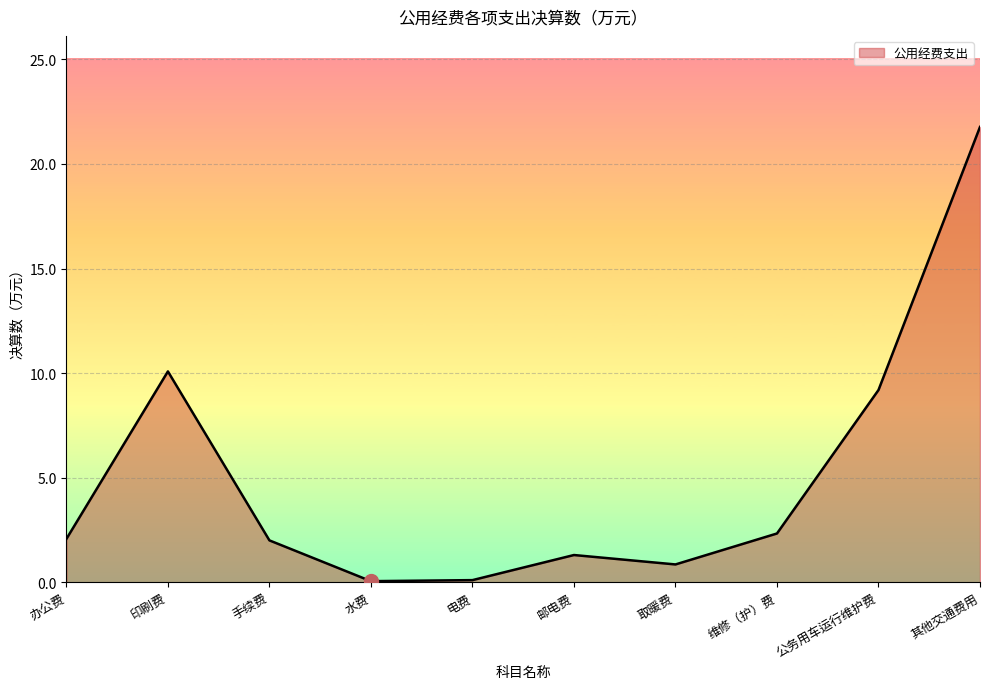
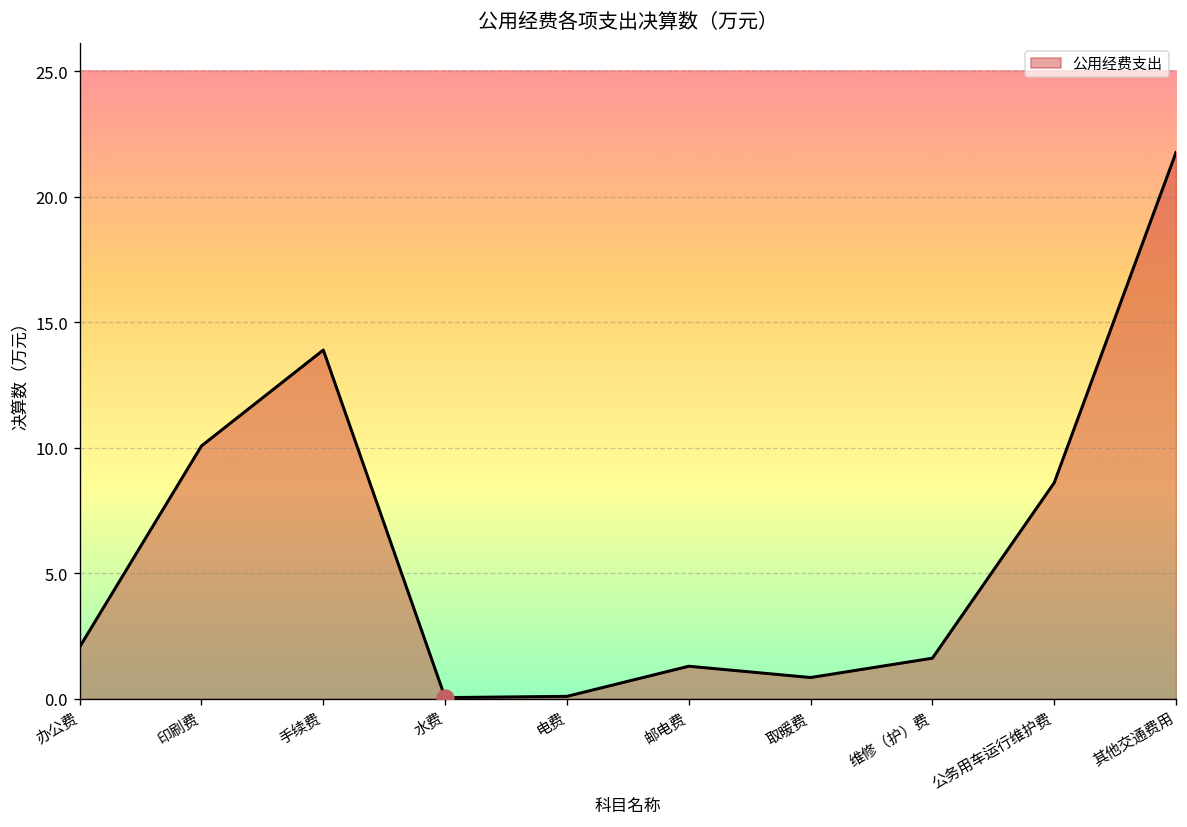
公用经费支出, 手续费: 2.0 -> 13.9
公用经费支出, 维修（护）费: 2.3 -> 1.6
公用经费支出, 公务用车运行维护费: 9.2 -> 8.6
